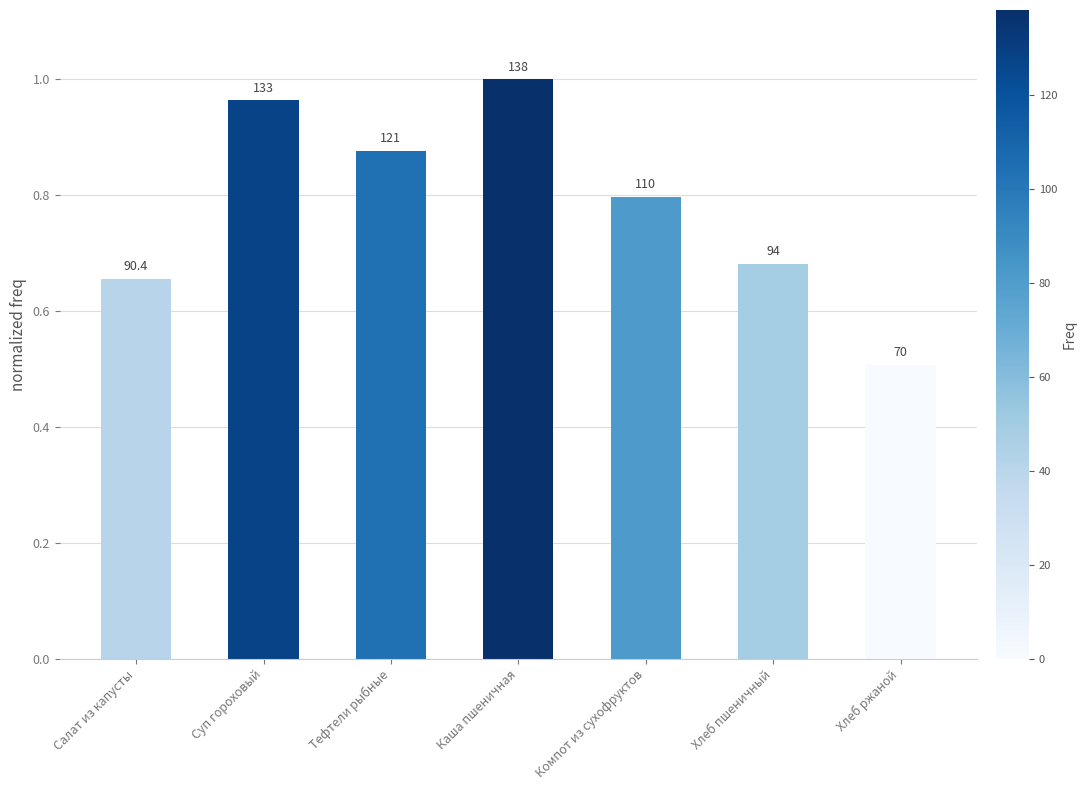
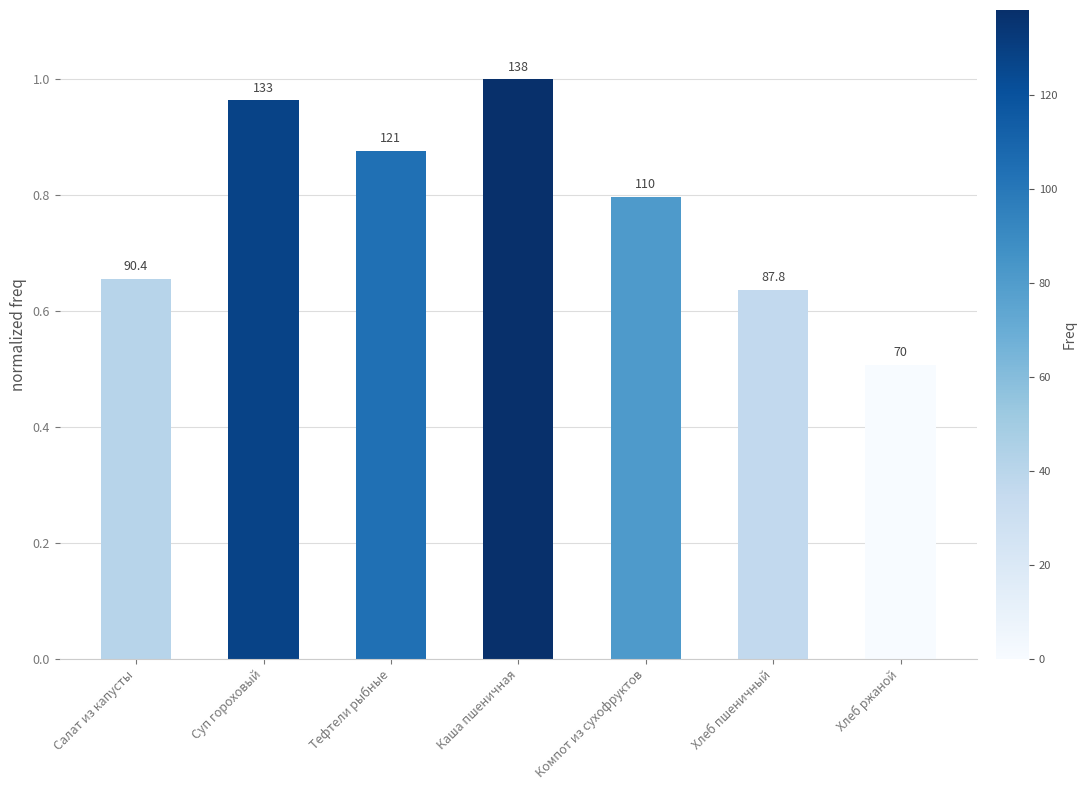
Хлеб пшеничный: 94 -> 87.8
